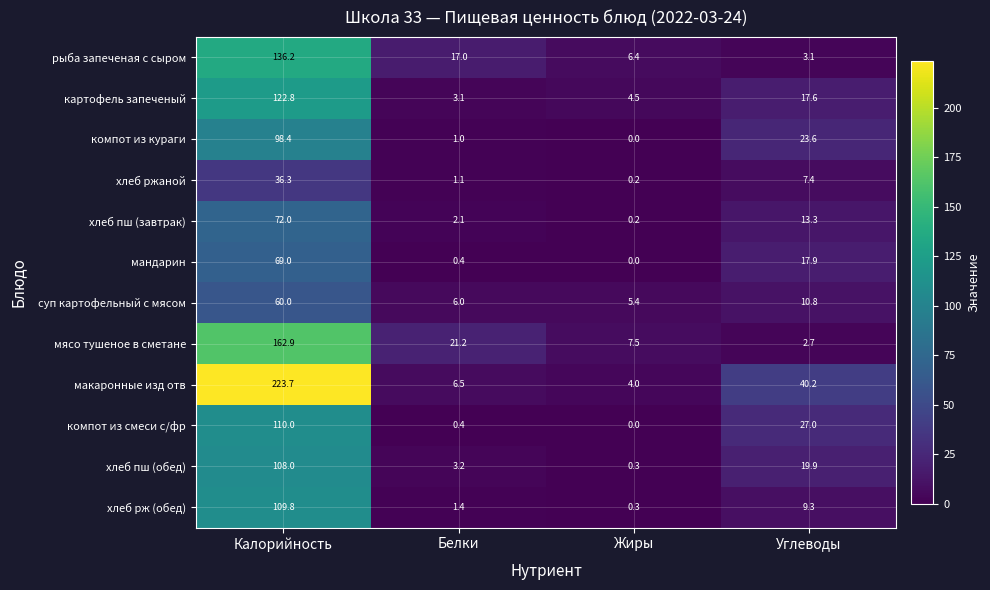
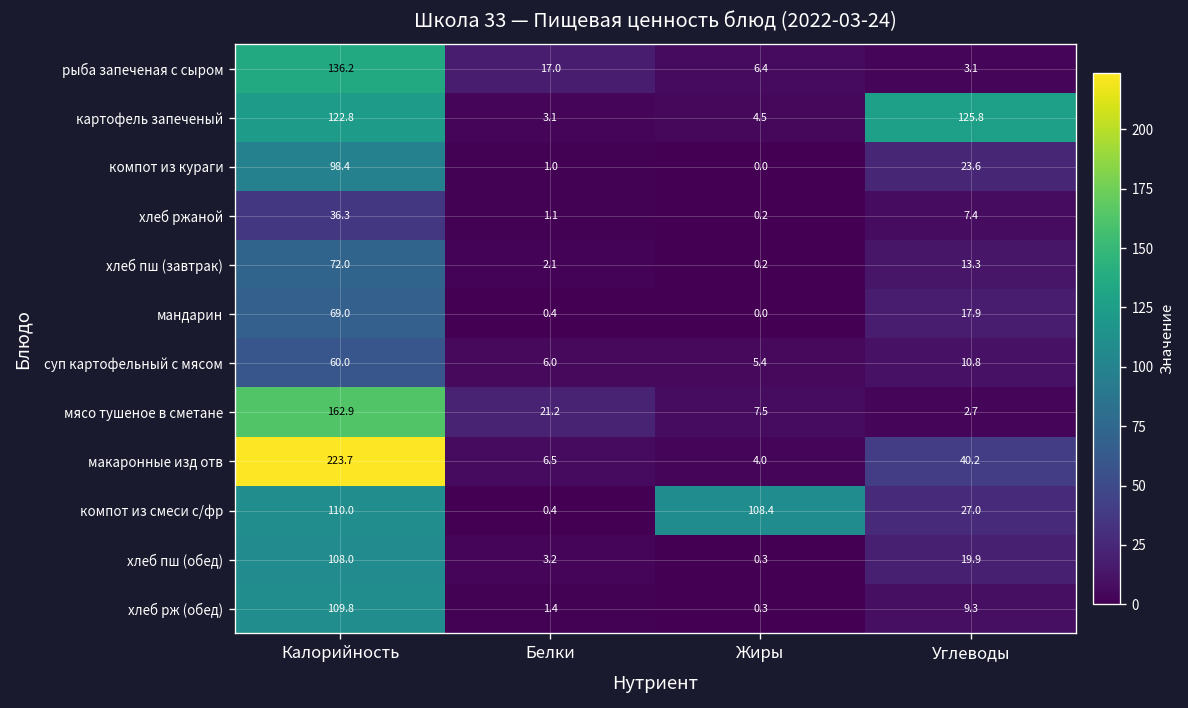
картофель запеченый, Углеводы: 17.6 -> 125.8
компот из смеси с/фр, Жиры: 0.0 -> 108.4
